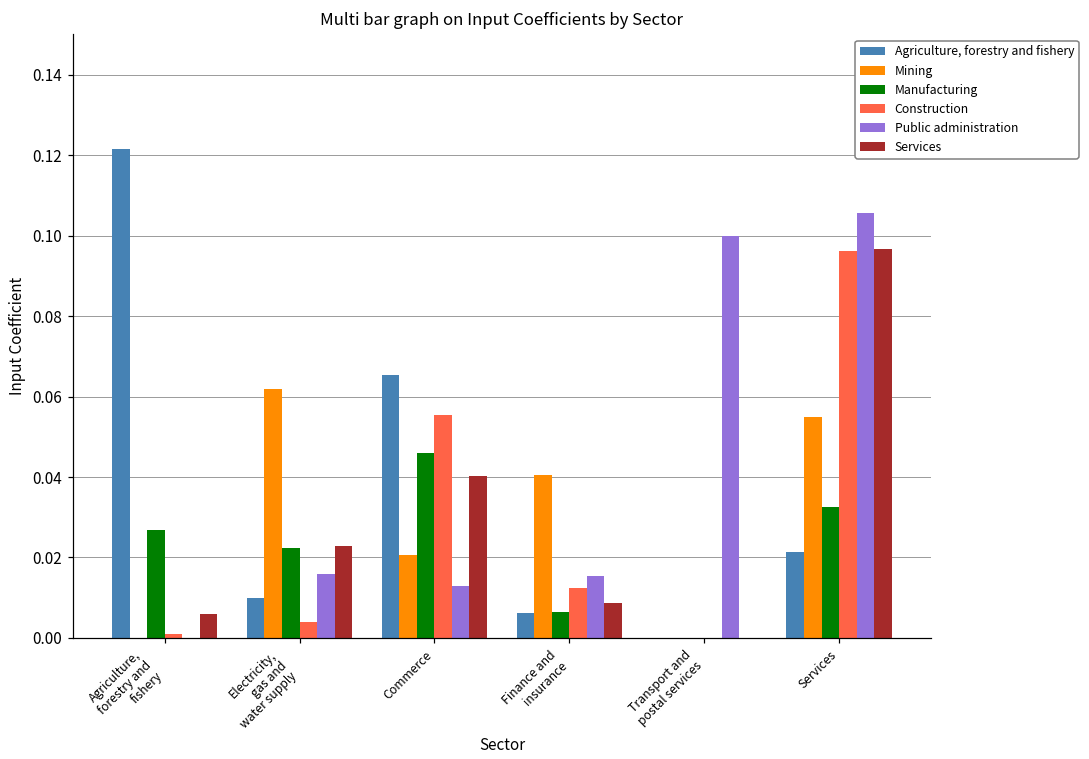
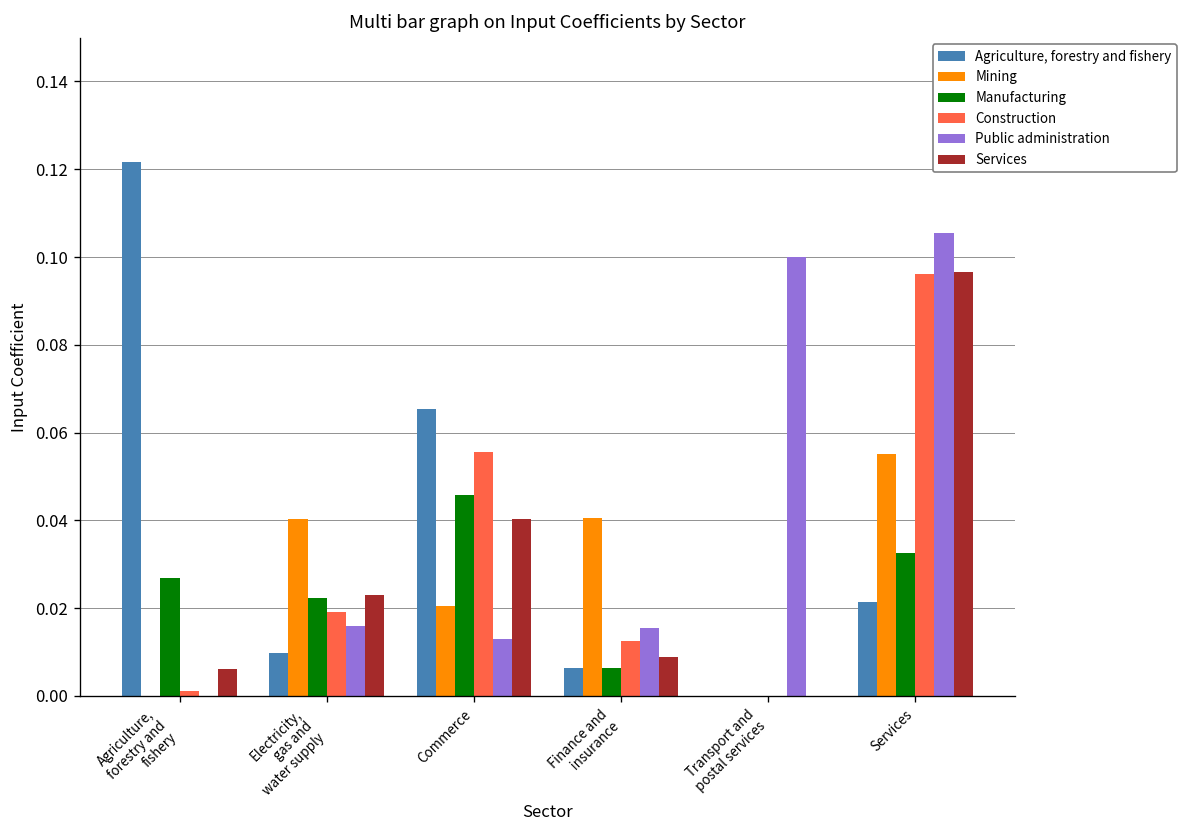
Mining, Electricity, gas and water supply: 0.062 -> 0.040
Construction, Electricity, gas and water supply: 0.004 -> 0.019
